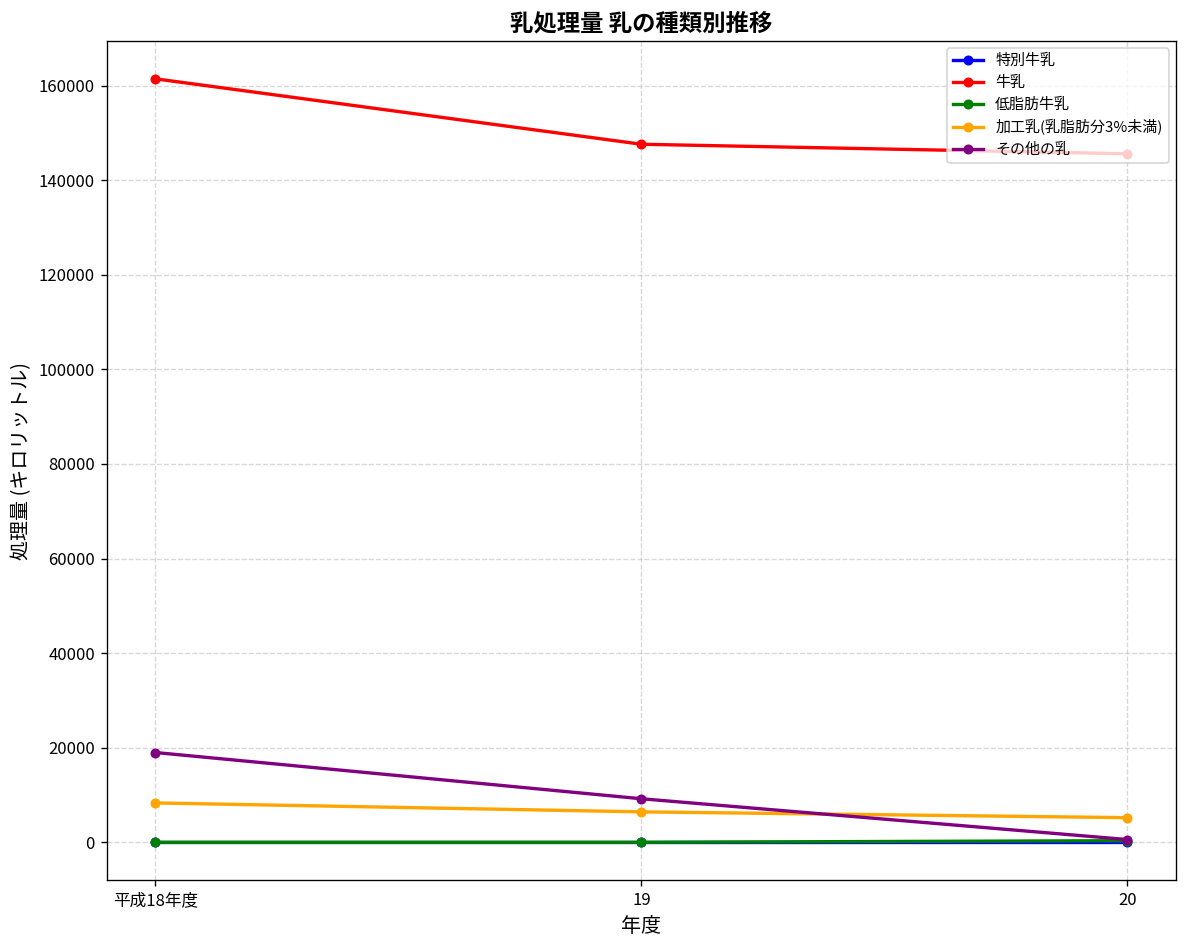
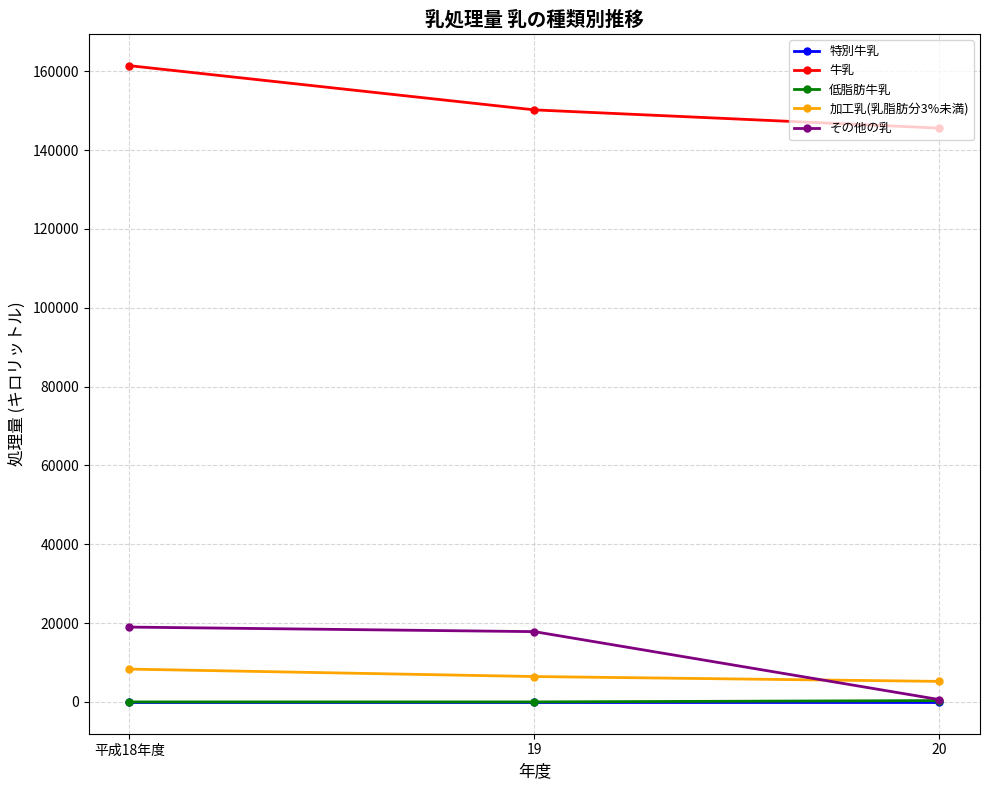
牛乳, 19: 148000 -> 150000
その他の乳, 19: 9000 -> 18000
